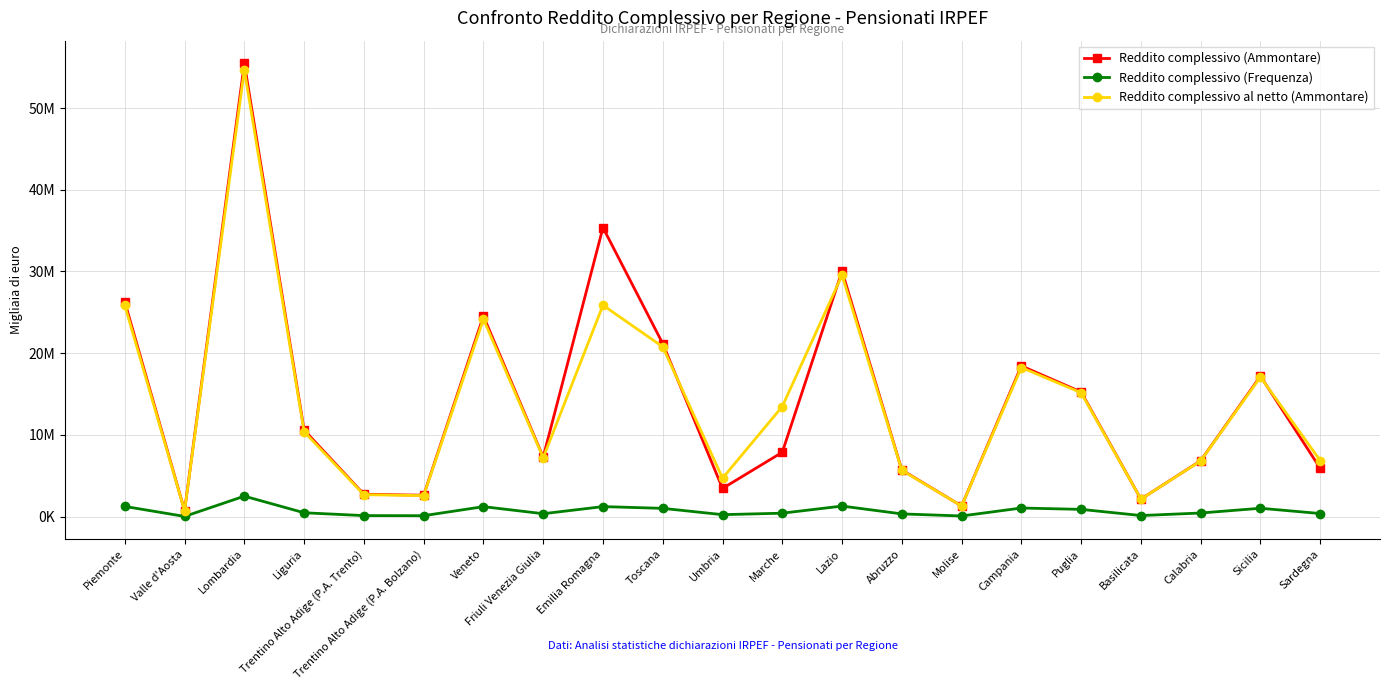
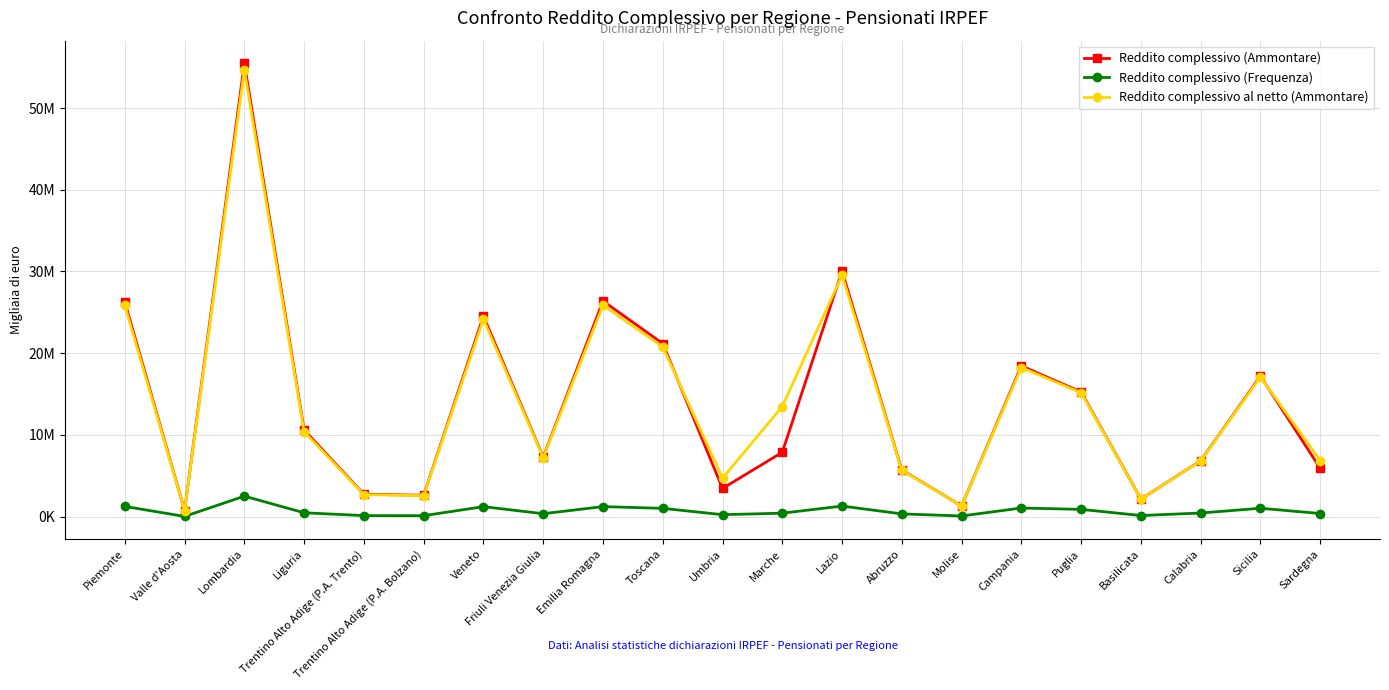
Reddito complessivo (Ammontare), Emilia Romagna: 35000000 -> 26000000
